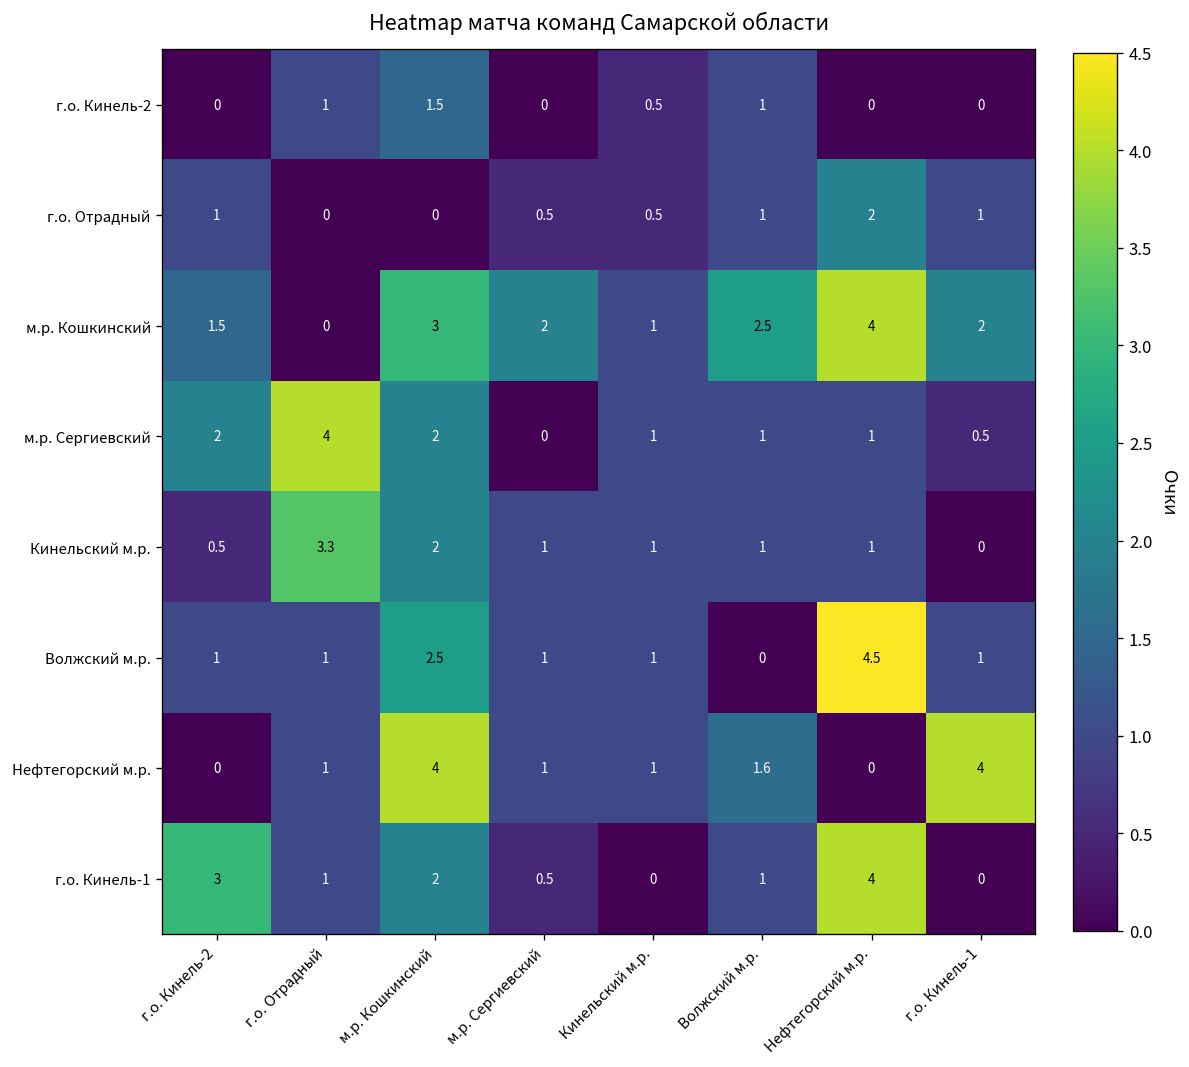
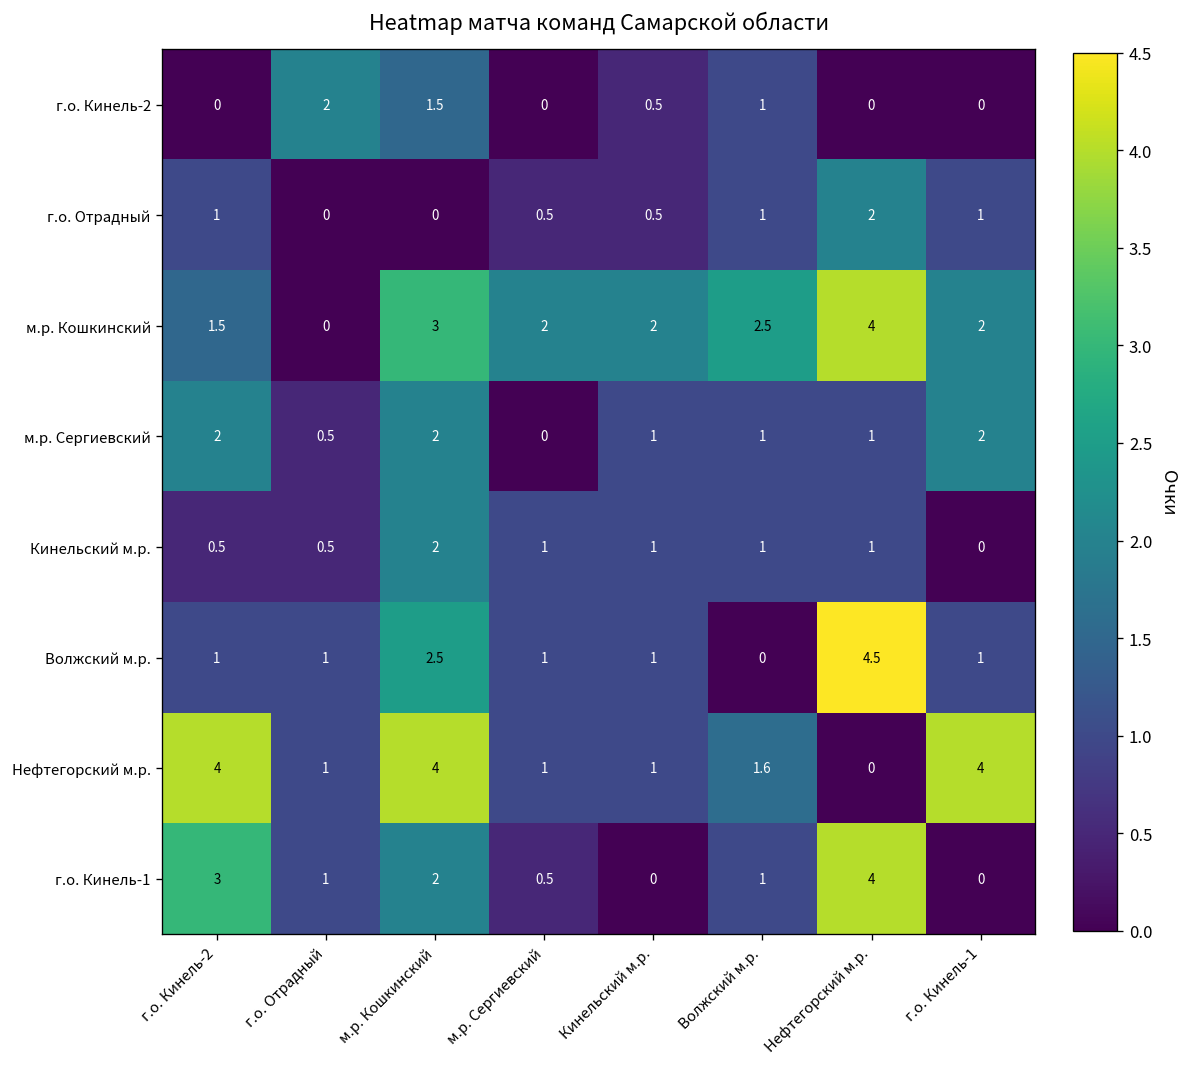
г.о. Кинель-2, г.о. Отрадный: 1 -> 2
м.р. Кошкинский, Кинельский м.р.: 1 -> 2
м.р. Сергиевский, г.о. Отрадный: 4 -> 0.5
м.р. Сергиевский, г.о. Кинель-1: 0.5 -> 2
Кинельский м.р., г.о. Отрадный: 3.3 -> 0.5
Нефтегорский м.р., г.о. Кинель-2: 0 -> 4
